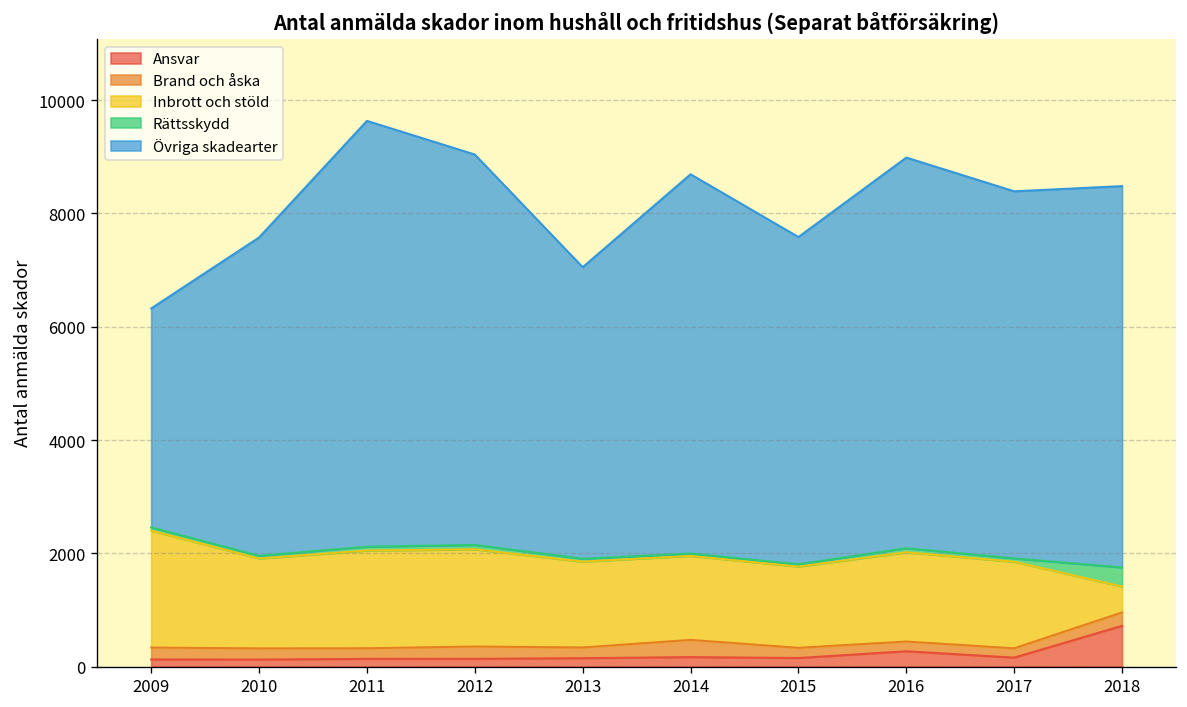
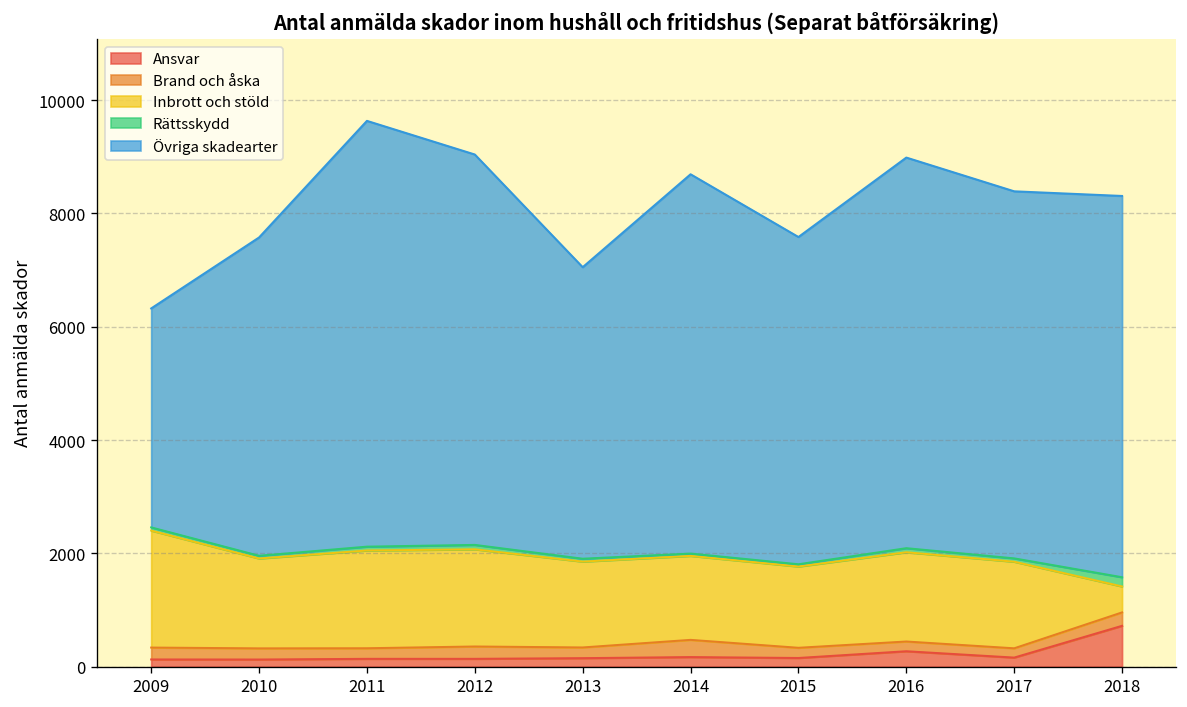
Rättsskydd, 2018: 300 -> 200
